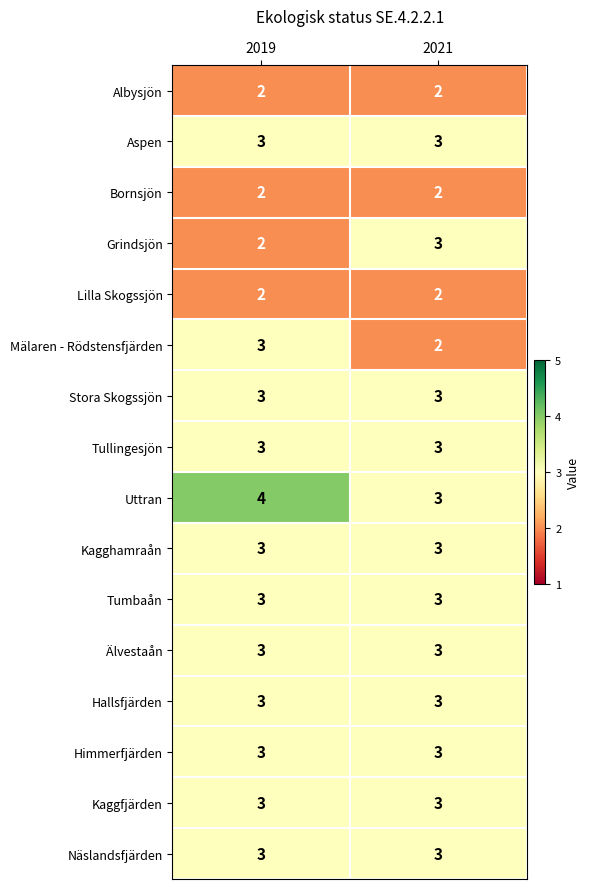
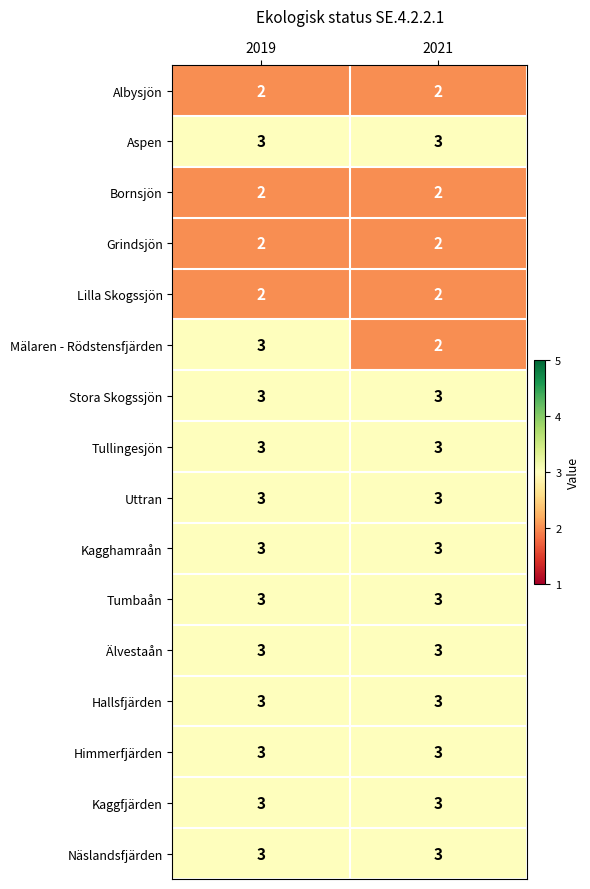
Grindsjön, 2021: 3 -> 2
Uttran, 2019: 4 -> 3
